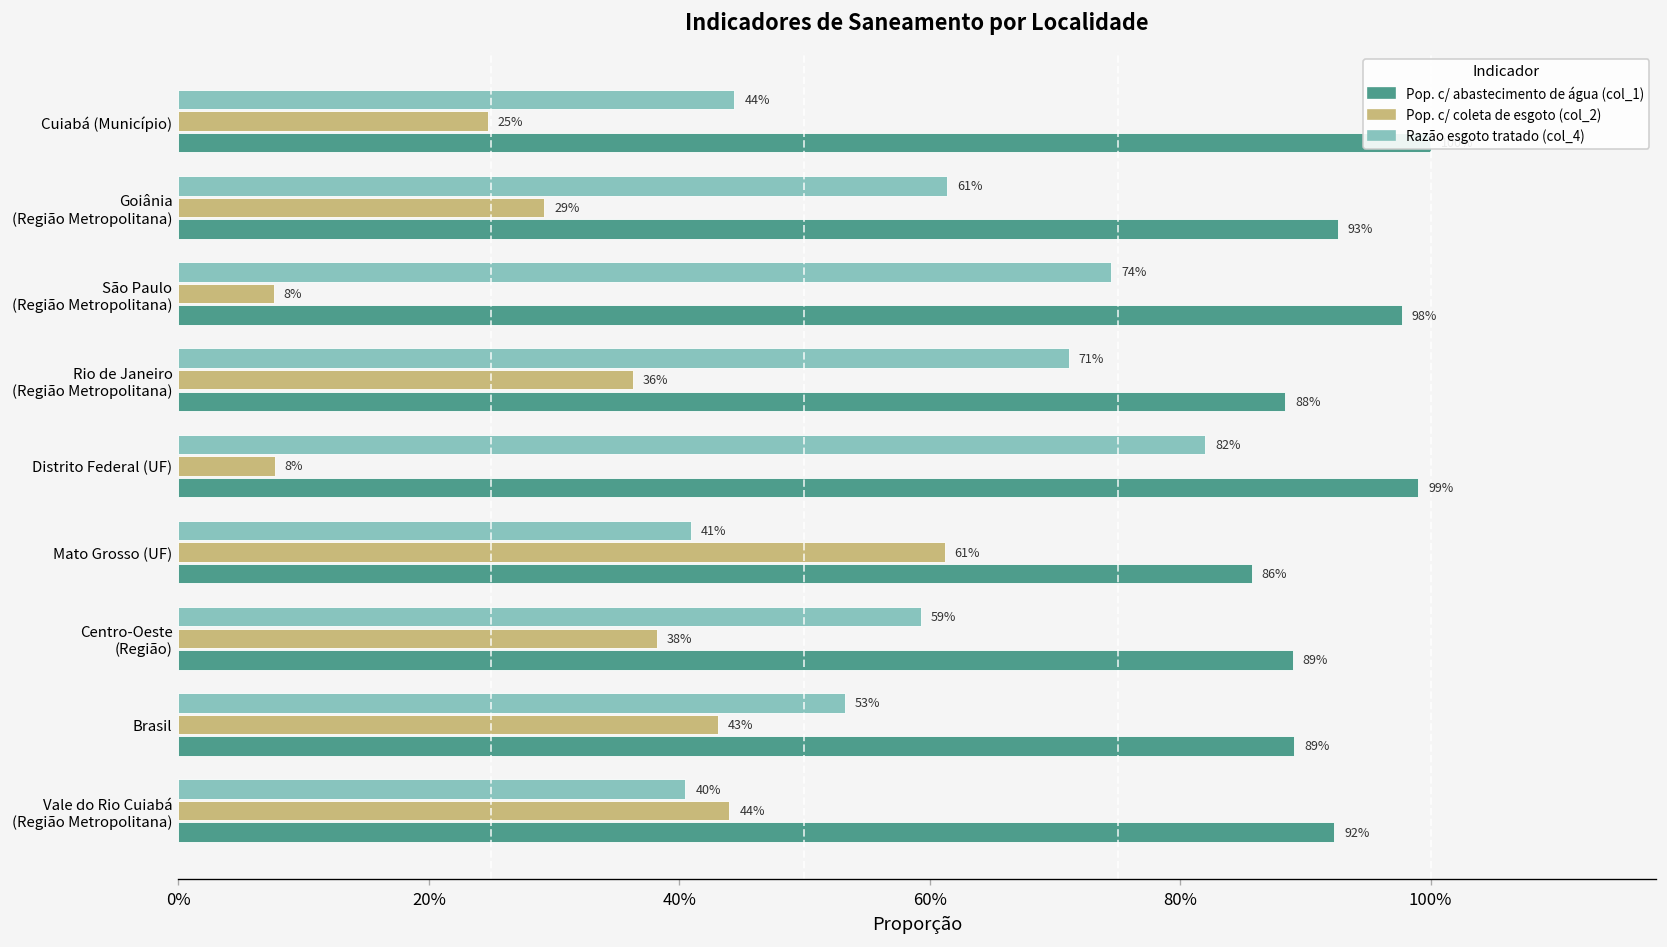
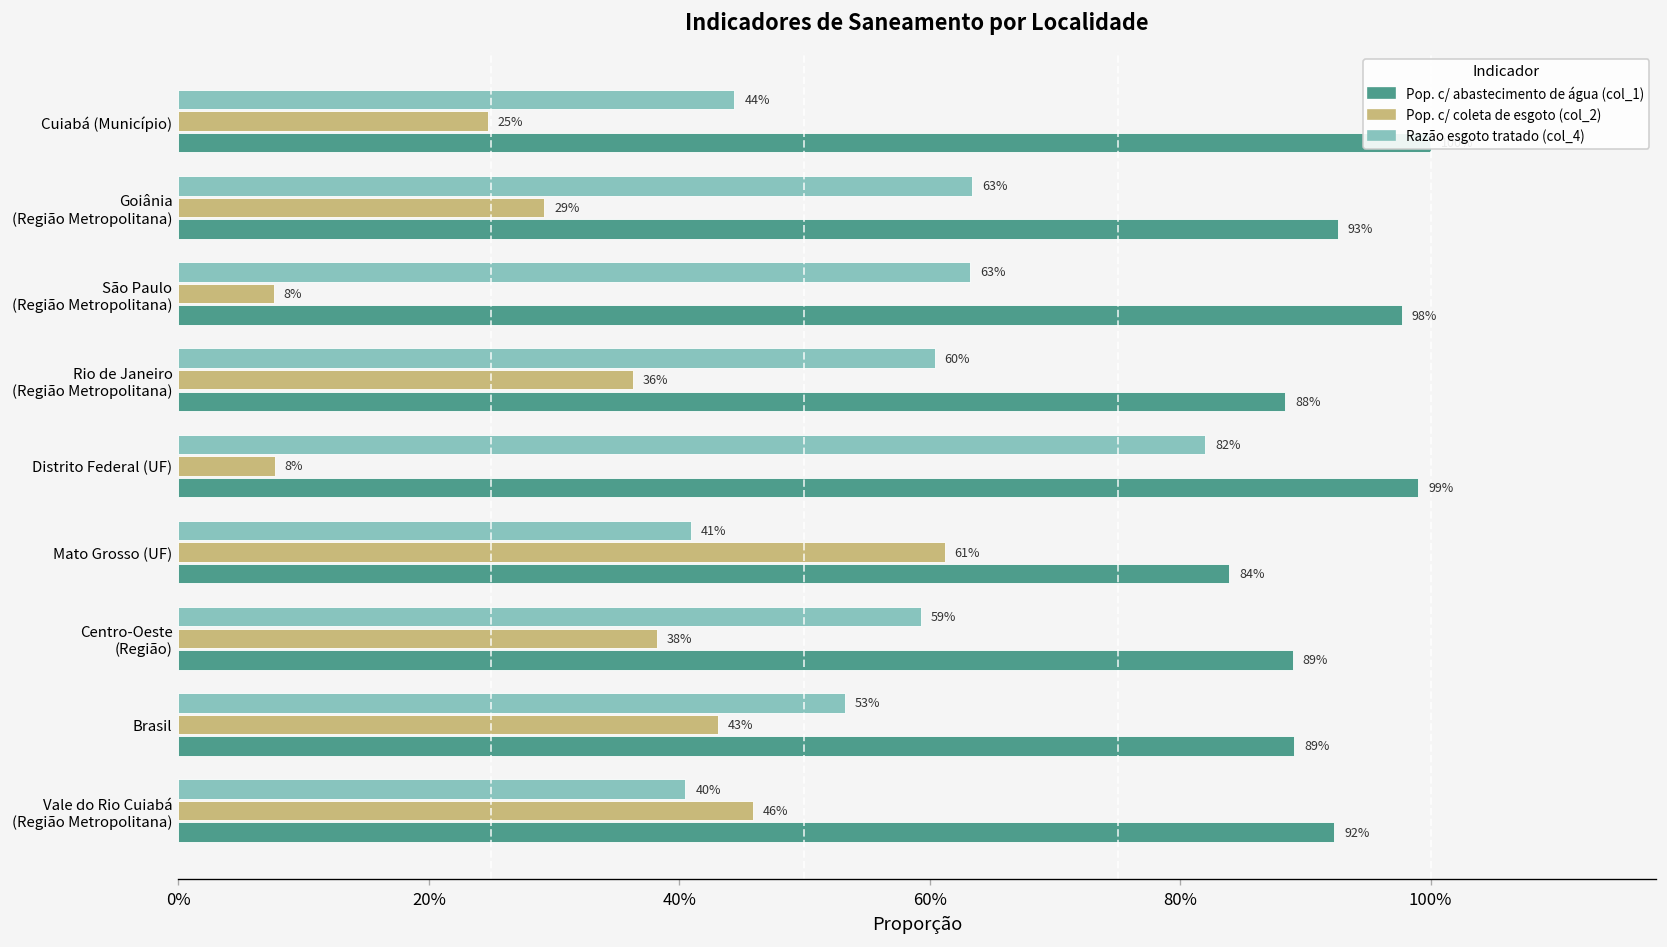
Razão esgoto tratado (col_4), Goiânia (Região Metropolitana): 61% -> 63%
Razão esgoto tratado (col_4), São Paulo (Região Metropolitana): 74% -> 63%
Razão esgoto tratado (col_4), Rio de Janeiro (Região Metropolitana): 71% -> 60%
Pop. c/ abastecimento de água (col_1), Mato Grosso (UF): 86% -> 84%
Pop. c/ coleta de esgoto (col_2), Vale do Rio Cuiabá (Região Metropolitana): 44% -> 46%
